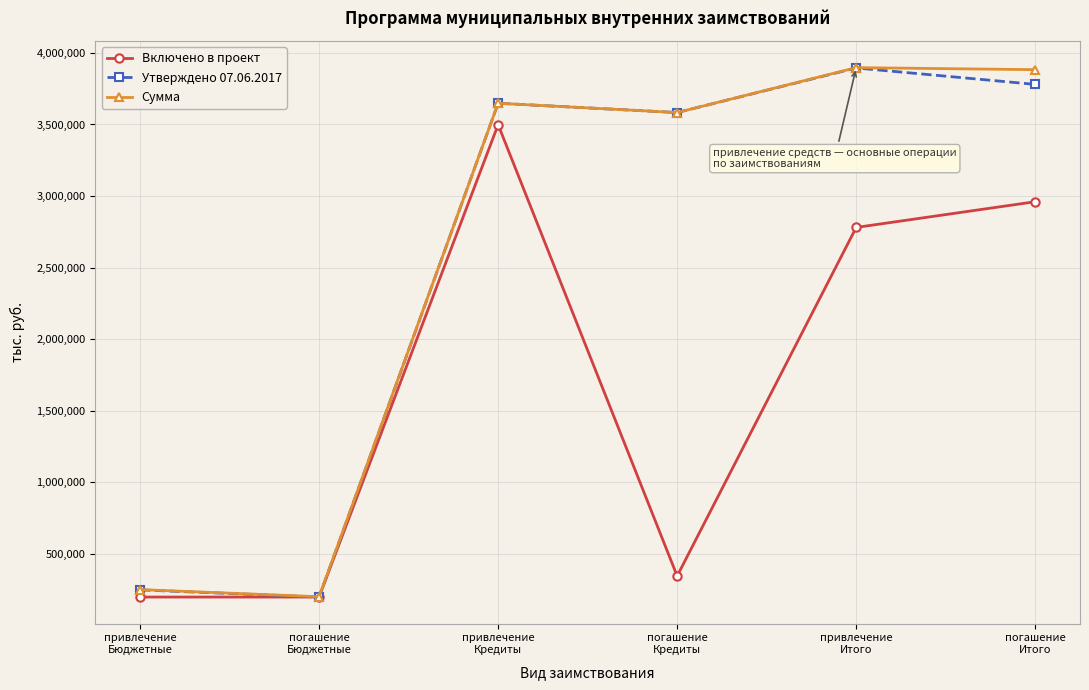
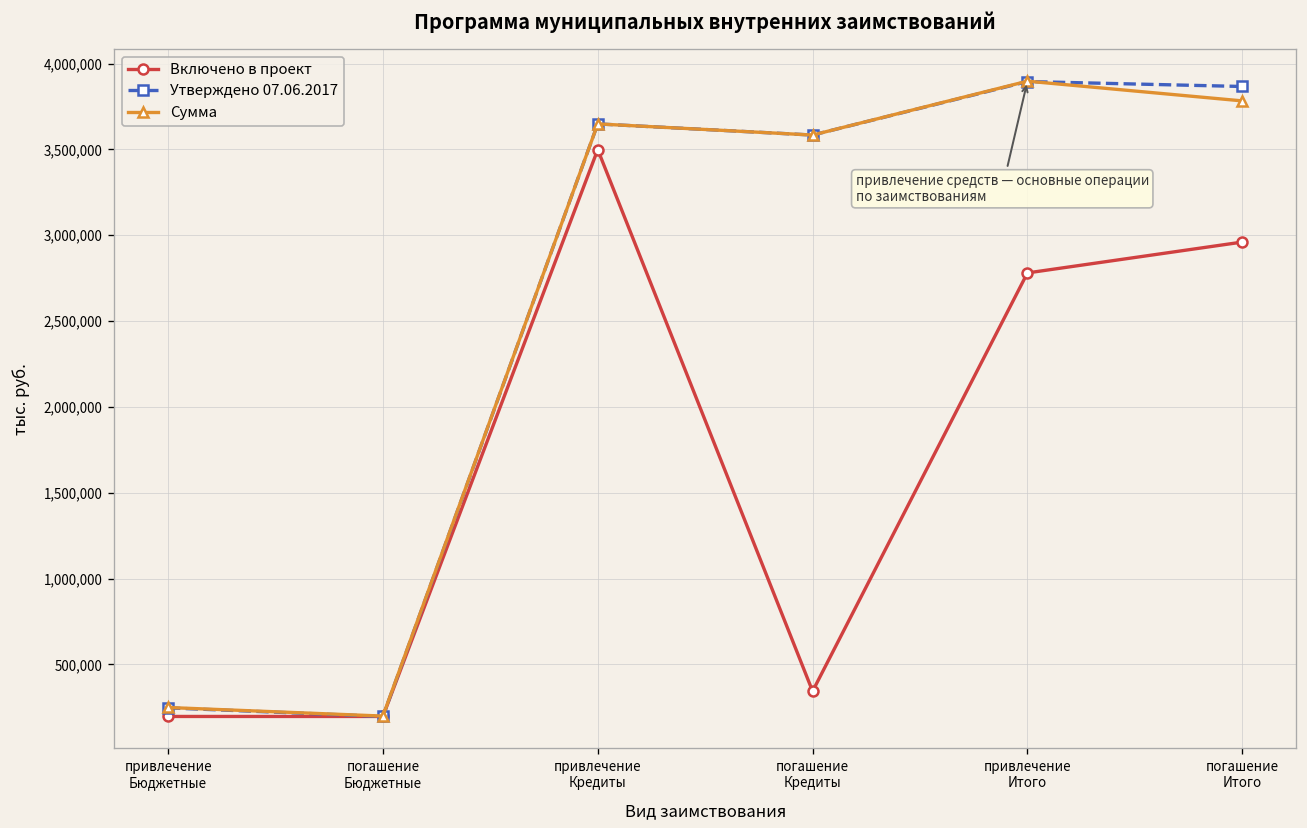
Утверждено 07.06.2017, погашение Итого: 3,780,000 -> 3,870,000
Сумма, погашение Итого: 3,880,000 -> 3,780,000
